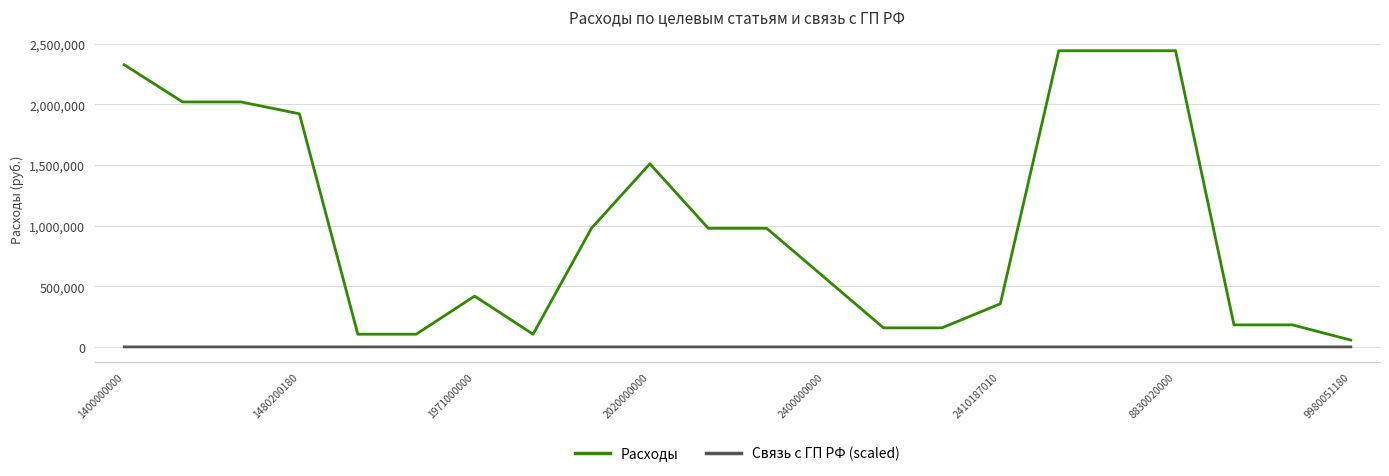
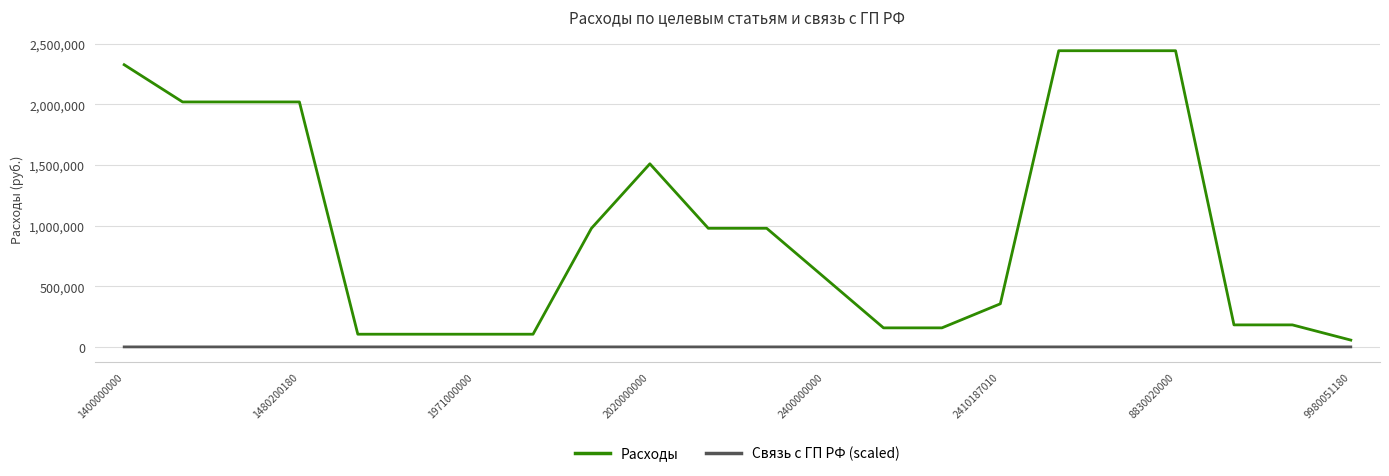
Расходы, 1480200180: 1,920,000 -> 2,020,000
Расходы, 1971000000: 420,000 -> 100,000
